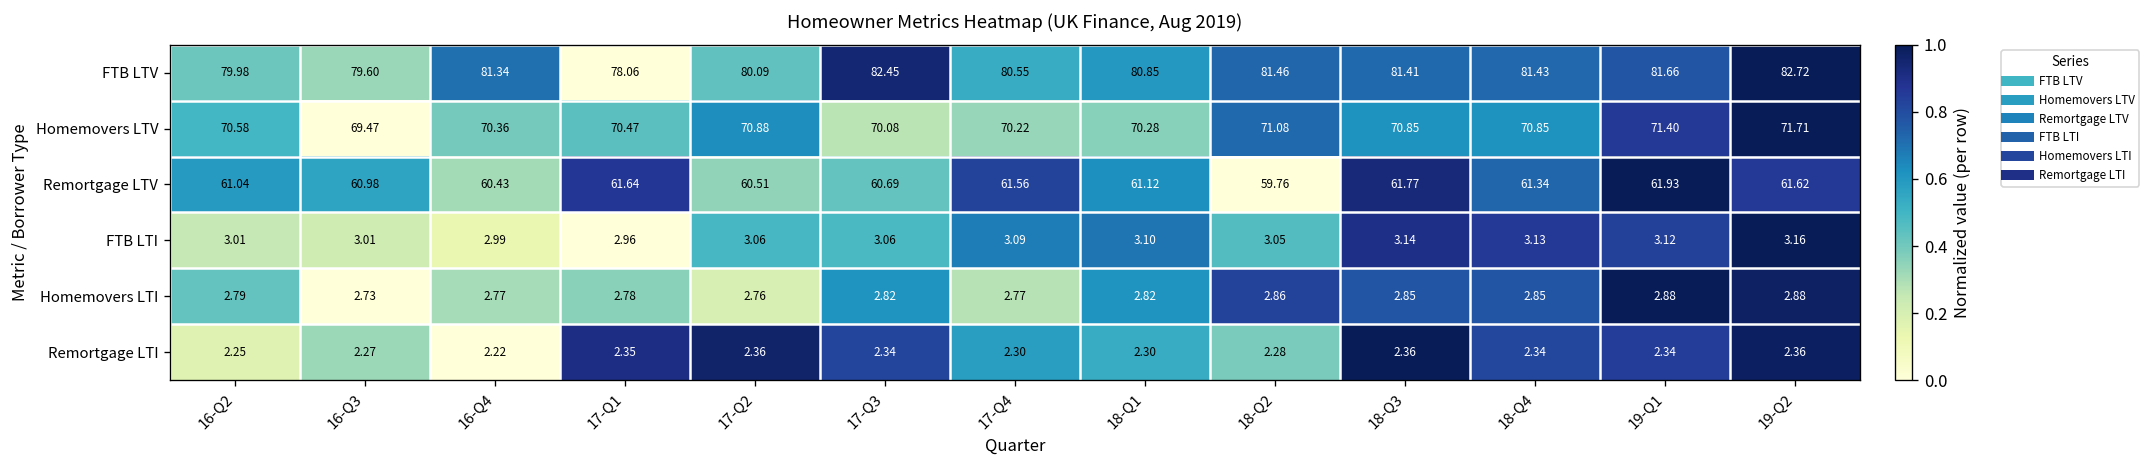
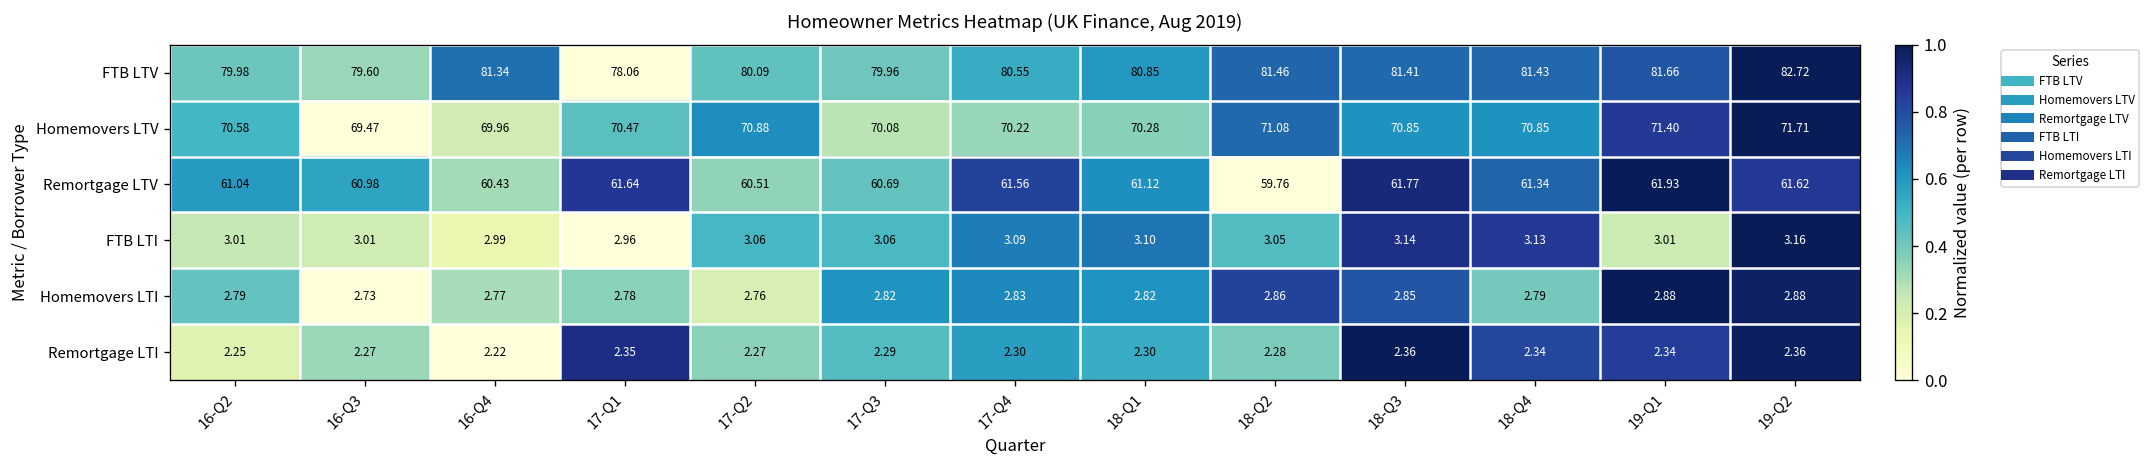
FTB LTV, 17-Q3: 82.45 -> 79.96
Homemovers LTV, 16-Q4: 70.36 -> 69.96
FTB LTI, 19-Q1: 3.12 -> 3.01
Homemovers LTI, 17-Q4: 2.77 -> 2.83
Homemovers LTI, 18-Q4: 2.85 -> 2.79
Remortgage LTI, 17-Q2: 2.36 -> 2.27
Remortgage LTI, 17-Q3: 2.34 -> 2.29
